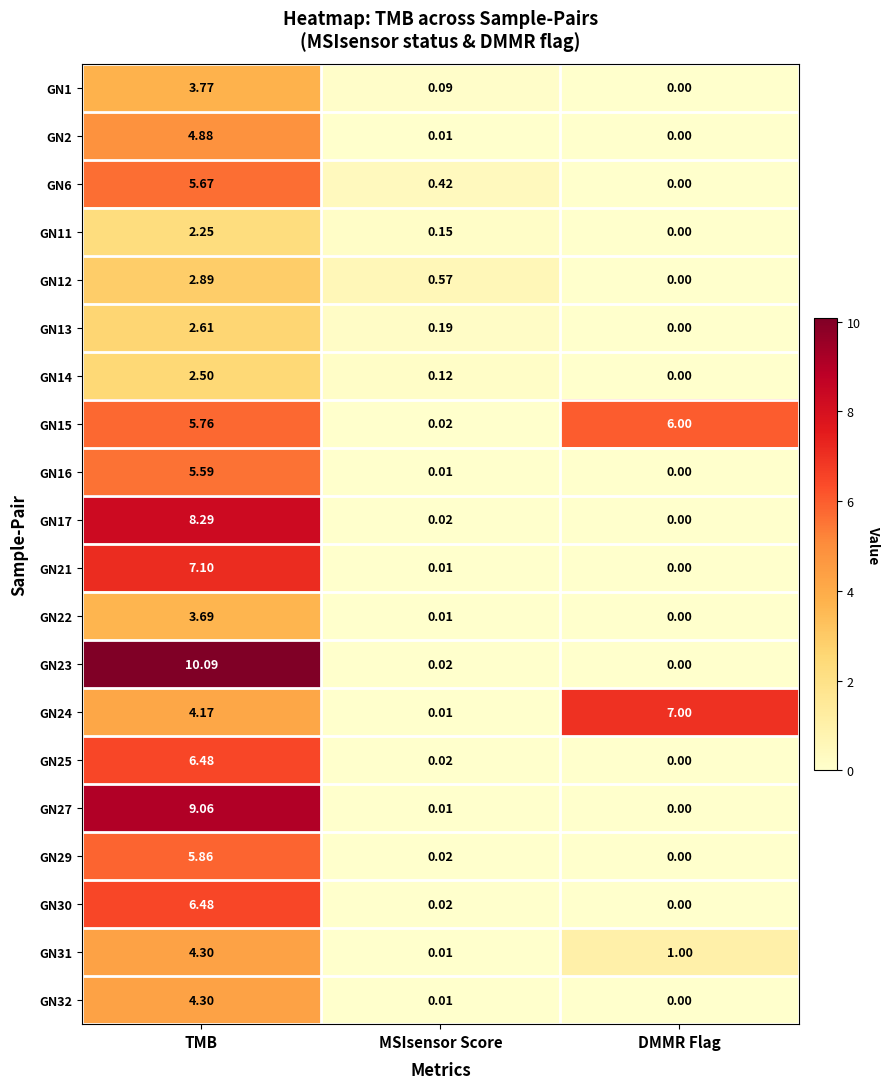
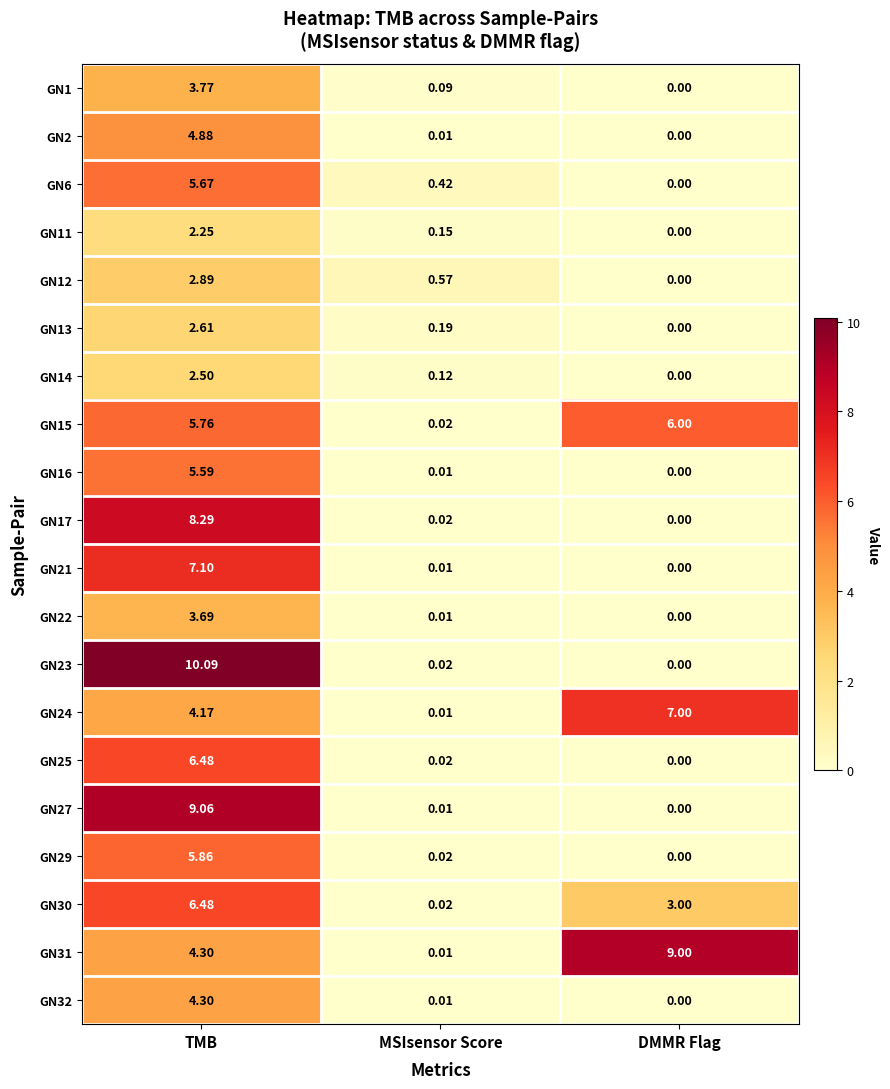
GN30, DMMR Flag: 0.00 -> 3.00
GN31, DMMR Flag: 1.00 -> 9.00
